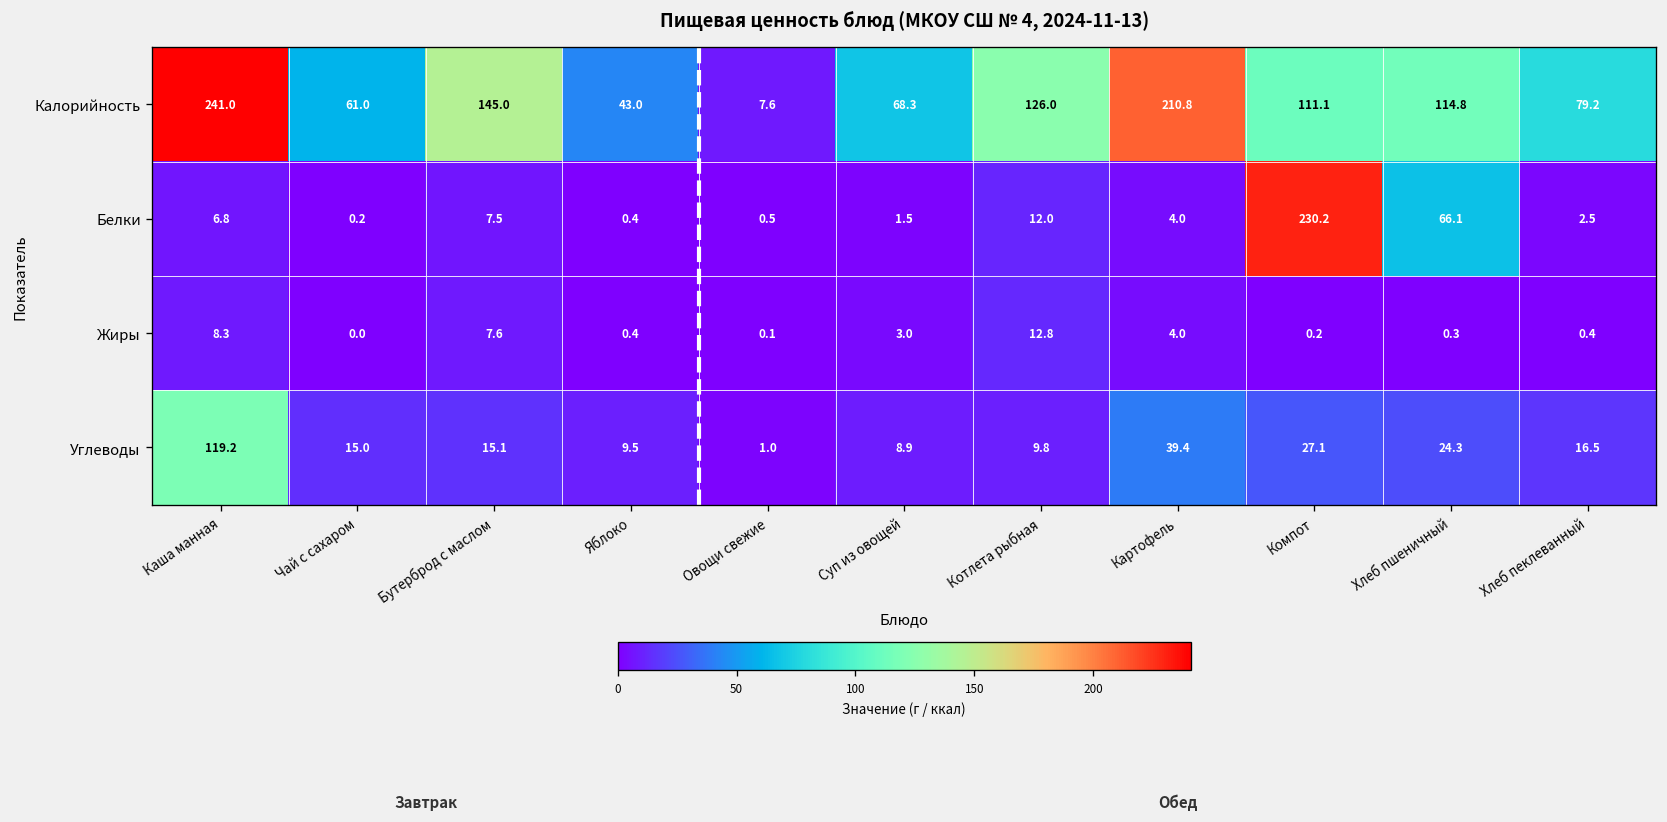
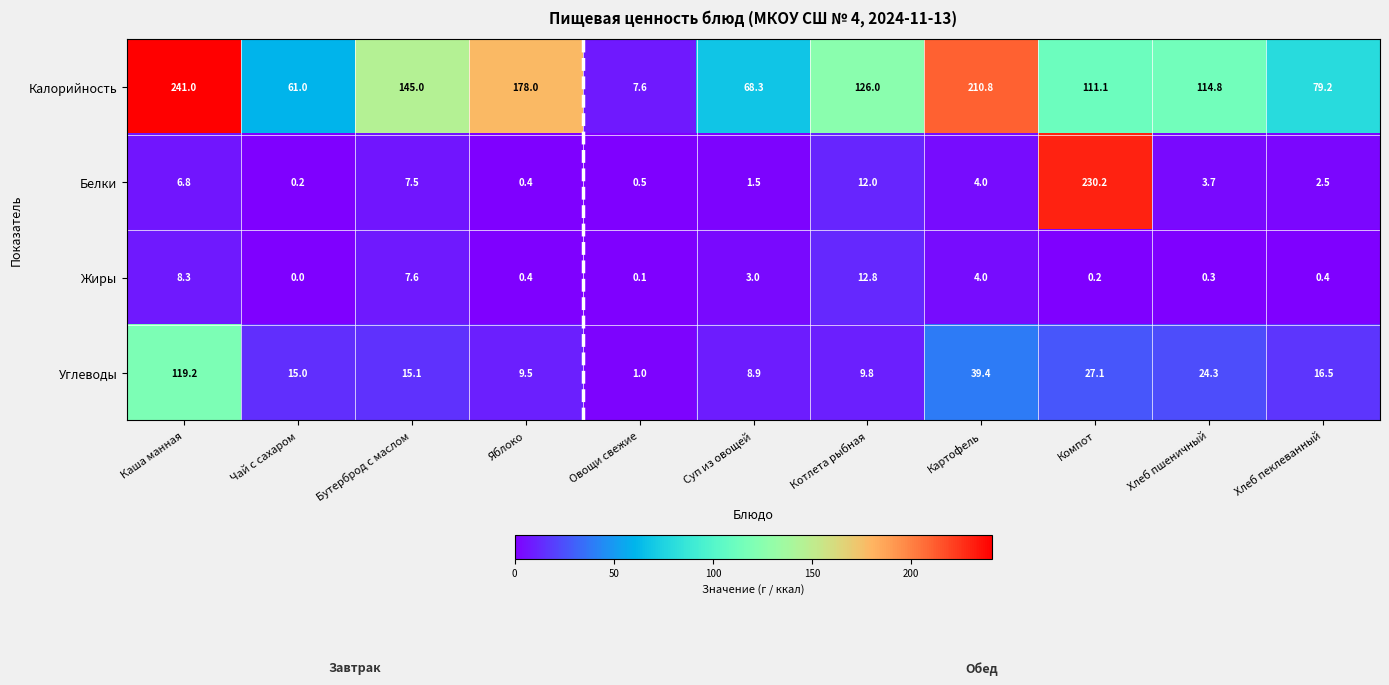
Калорийность, Яблоко: 43.0 -> 178.0
Белки, Хлеб пшеничный: 66.1 -> 3.7
